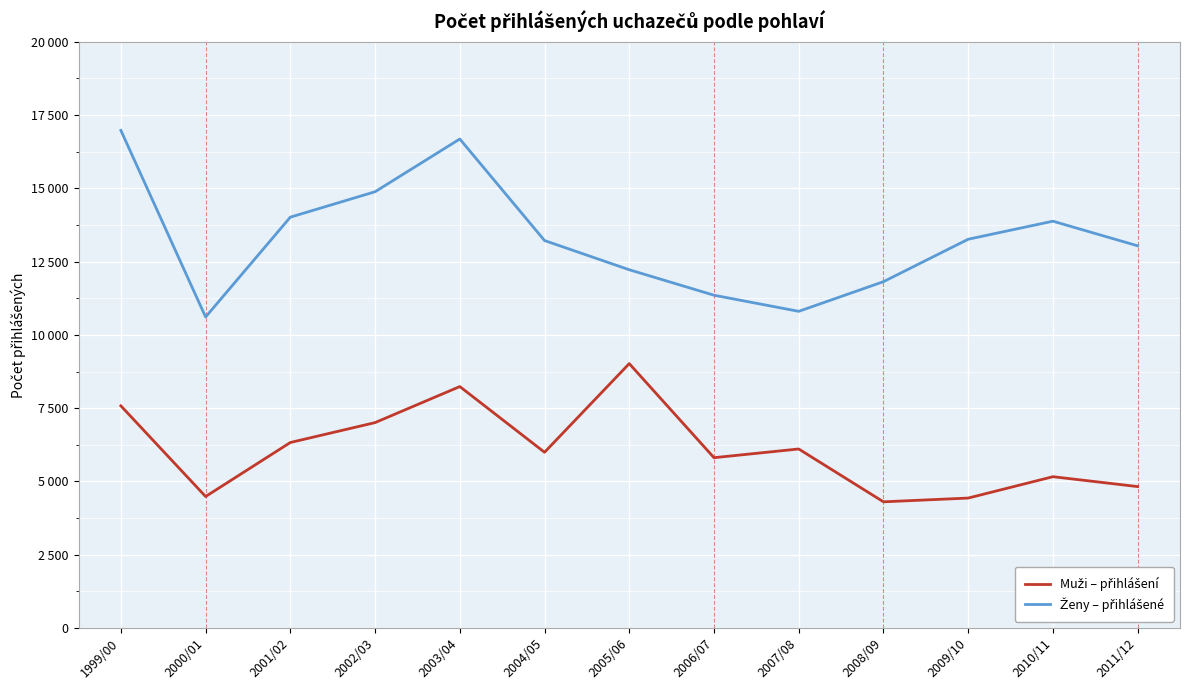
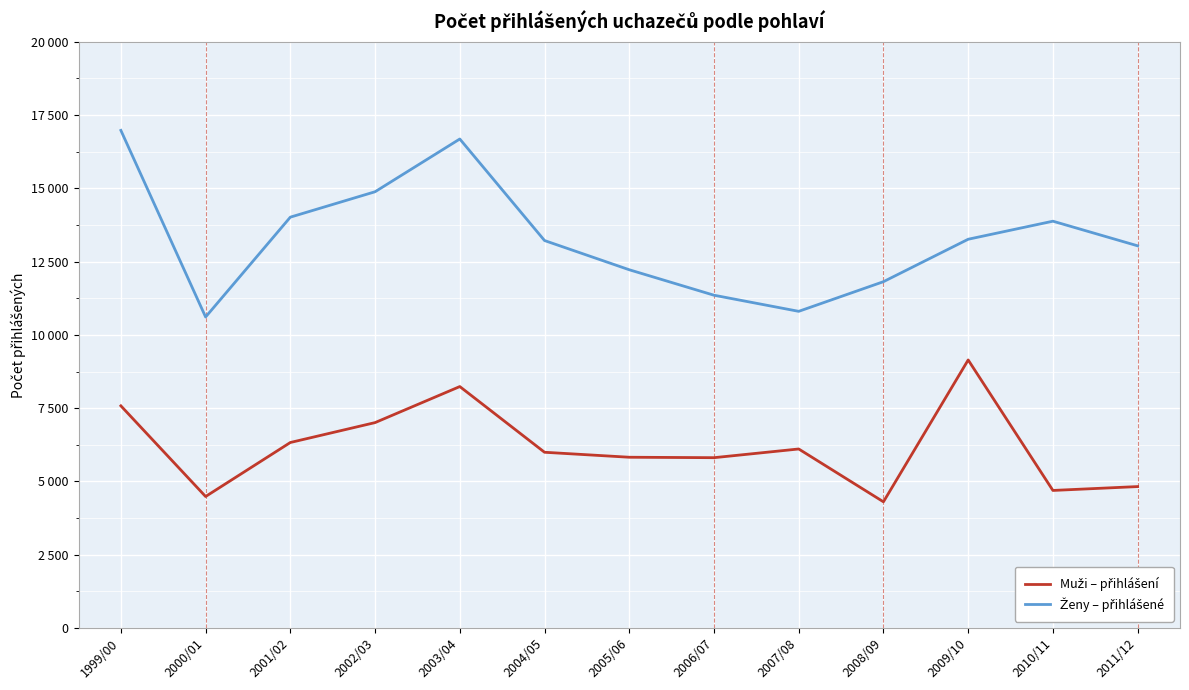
Muži – přihlášení, 2005/06: 9000 -> 5800
Muži – přihlášení, 2009/10: 4400 -> 9100
Muži – přihlášení, 2010/11: 5200 -> 4700
